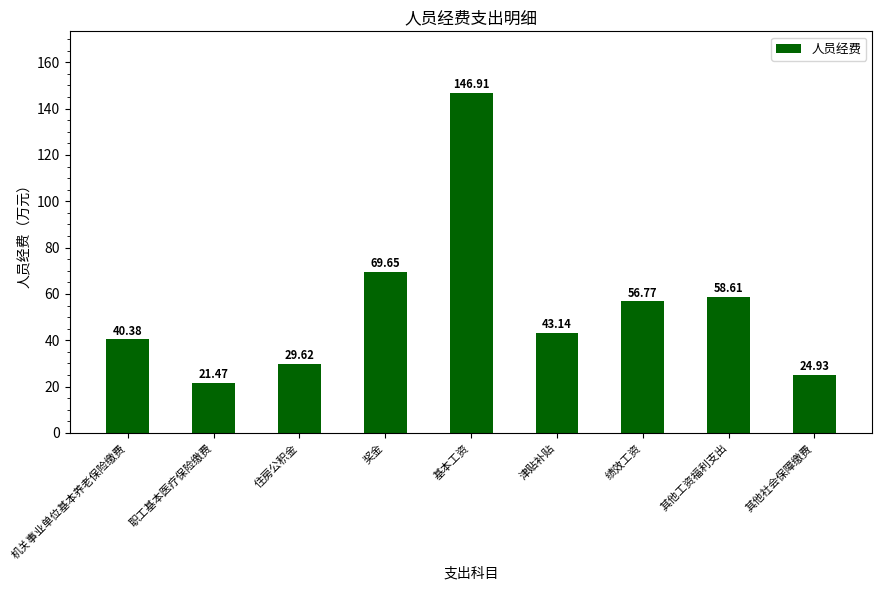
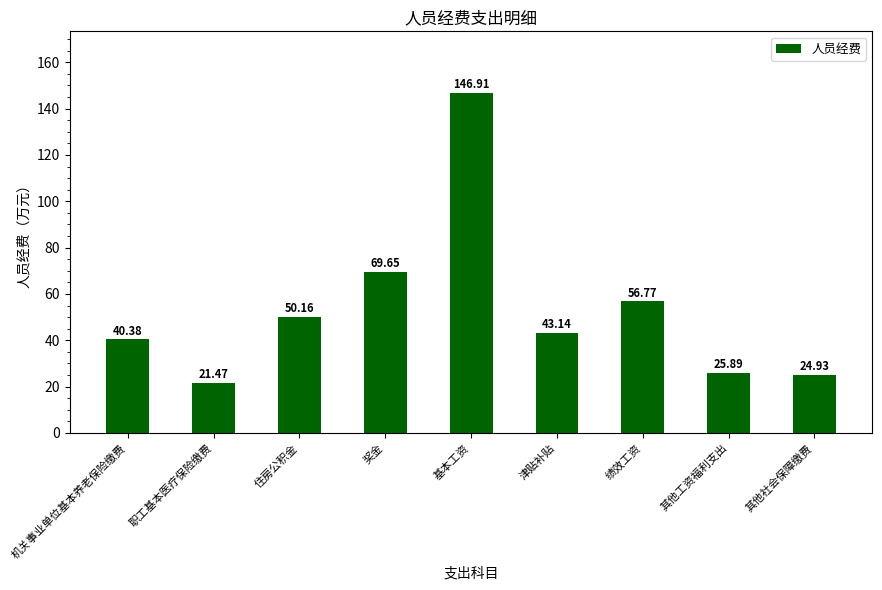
住房公积金: 29.62 -> 50.16
其他工资福利支出: 58.61 -> 25.89
